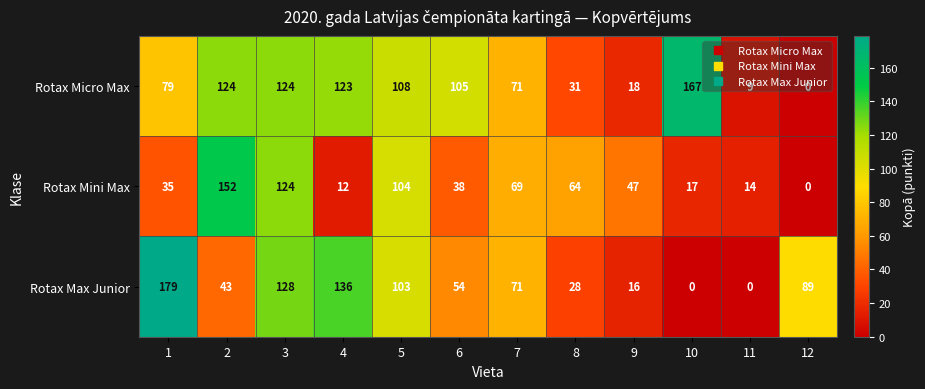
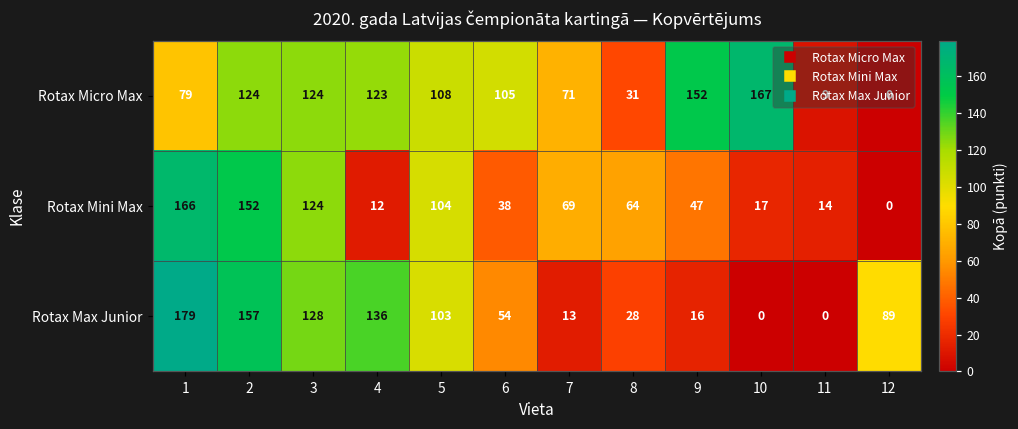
Rotax Micro Max, 9: 18 -> 152
Rotax Mini Max, 1: 35 -> 166
Rotax Max Junior, 2: 43 -> 157
Rotax Max Junior, 7: 71 -> 13
